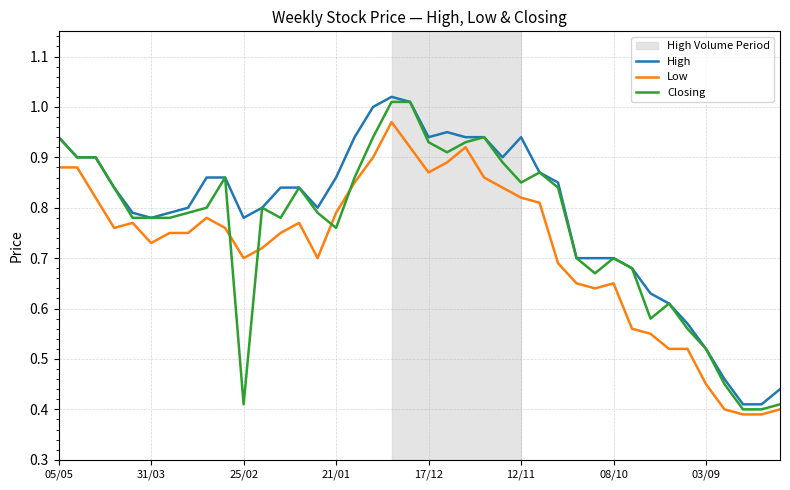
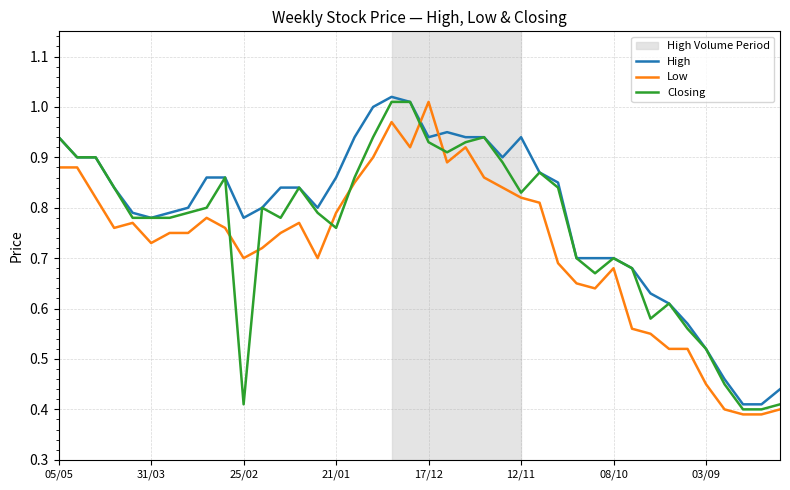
Low, 17/12: 0.87 -> 1.01
Closing, 12/11: 0.85 -> 0.83
Low, 08/10: 0.65 -> 0.68
